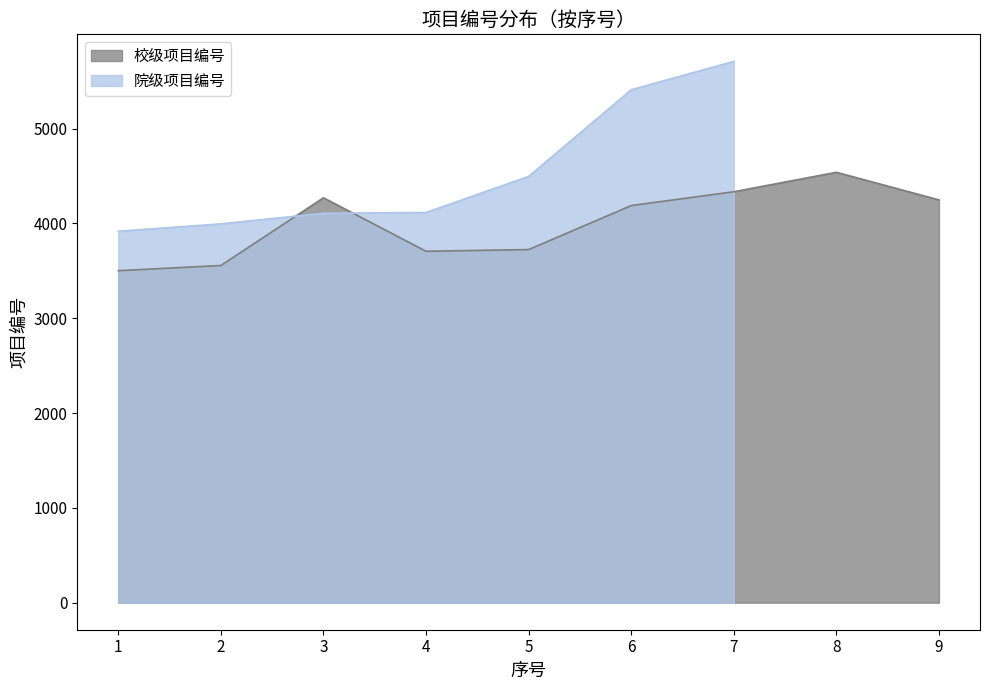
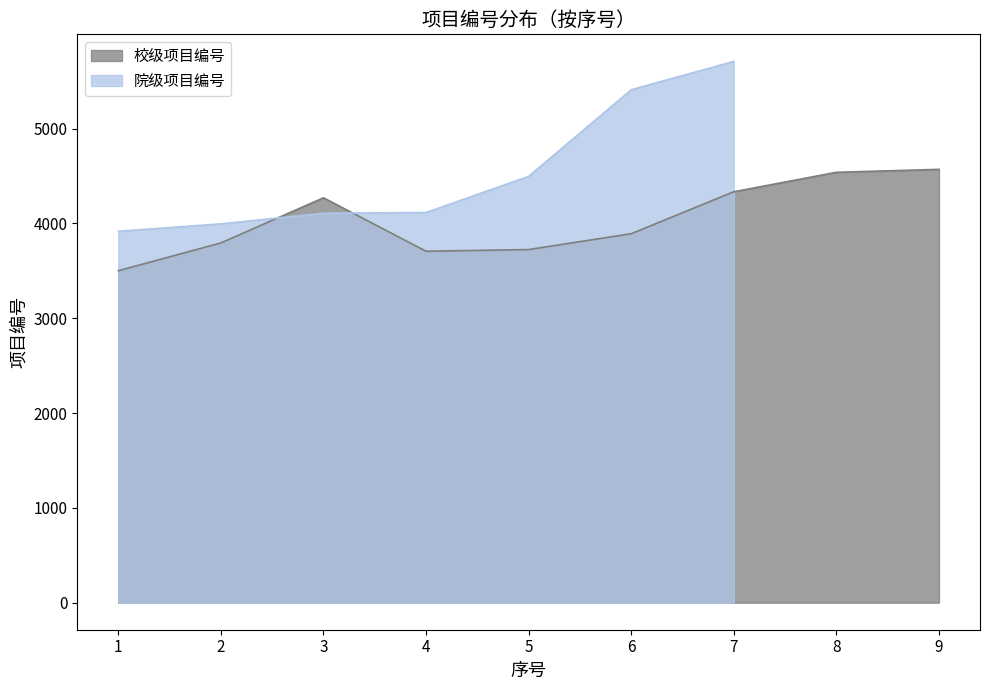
校级项目编号, 2: 3600 -> 3800
校级项目编号, 6: 4200 -> 3900
校级项目编号, 9: 4200 -> 4600
